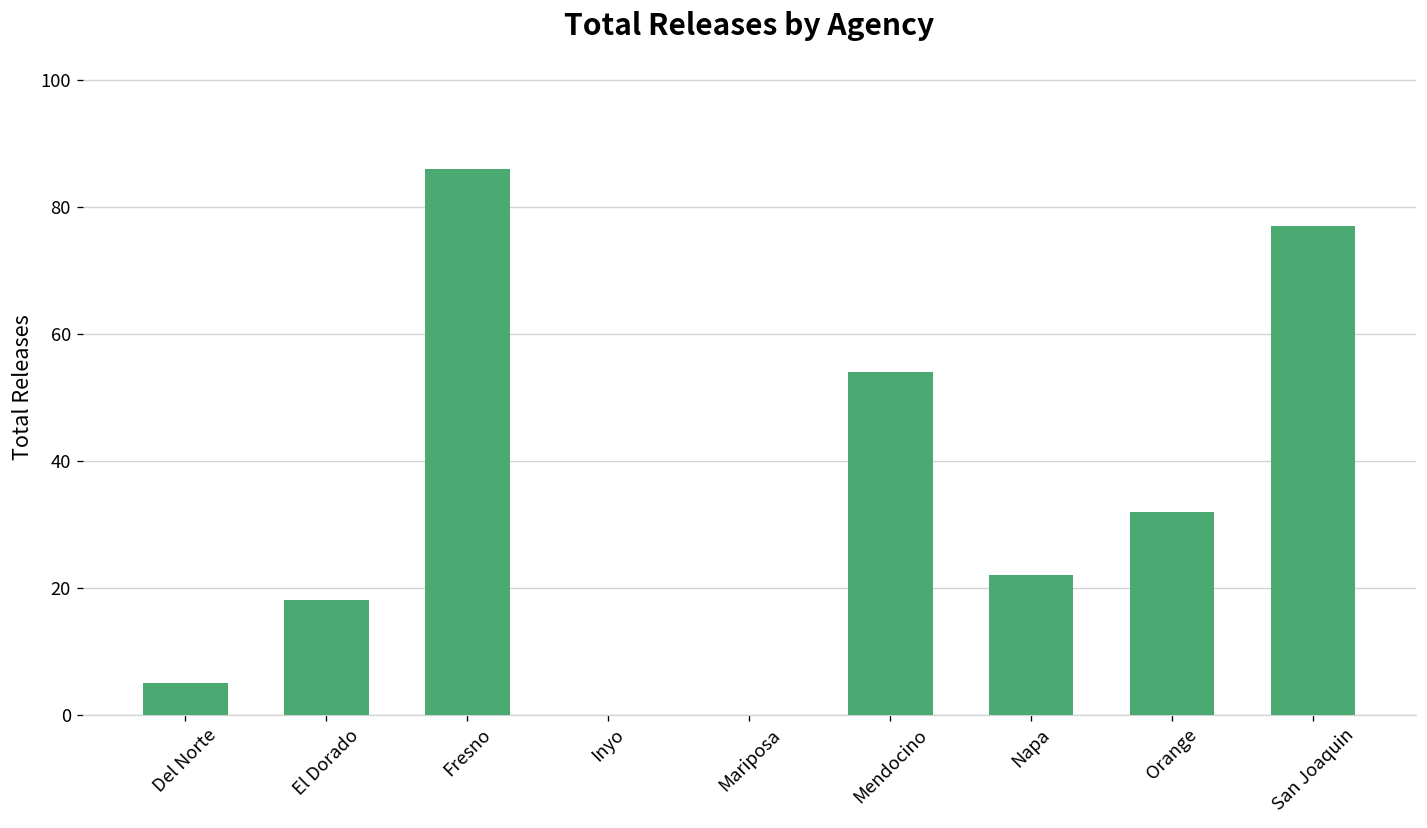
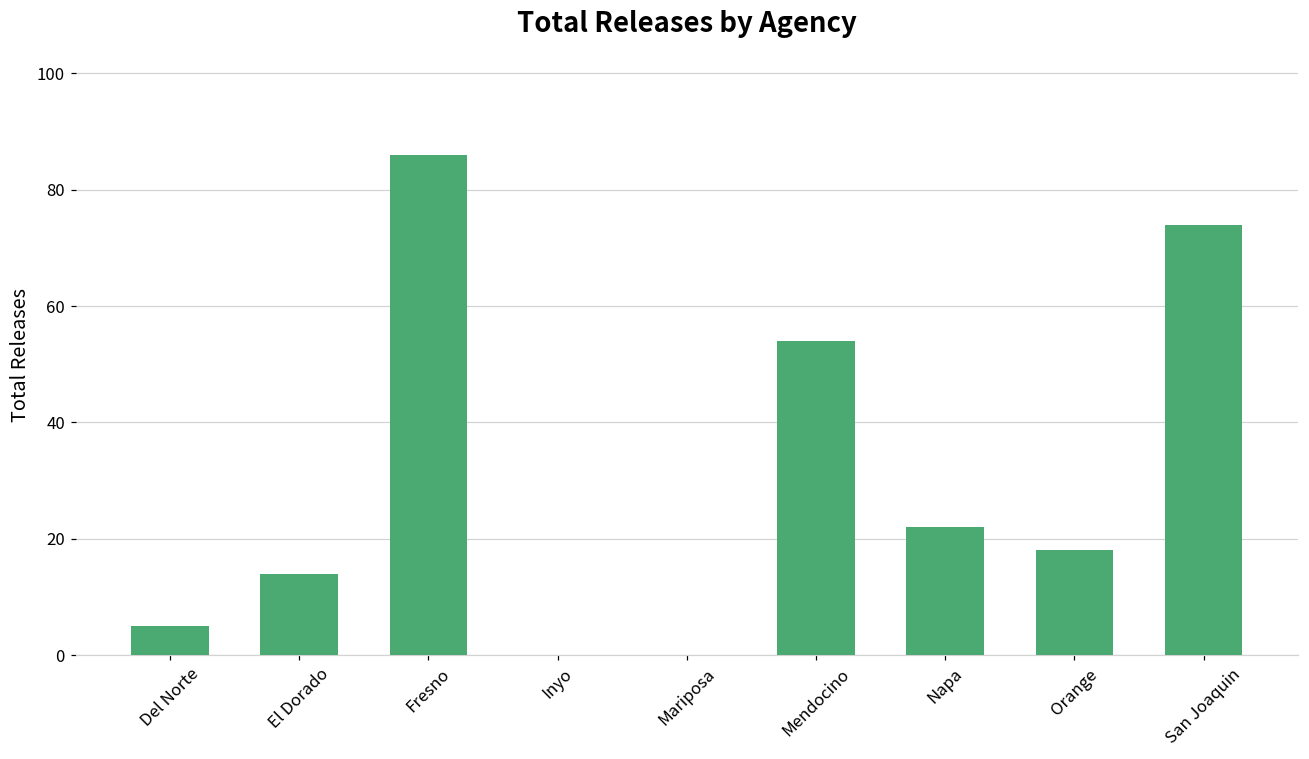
El Dorado: 18 -> 14
Orange: 32 -> 18
San Joaquin: 77 -> 74
